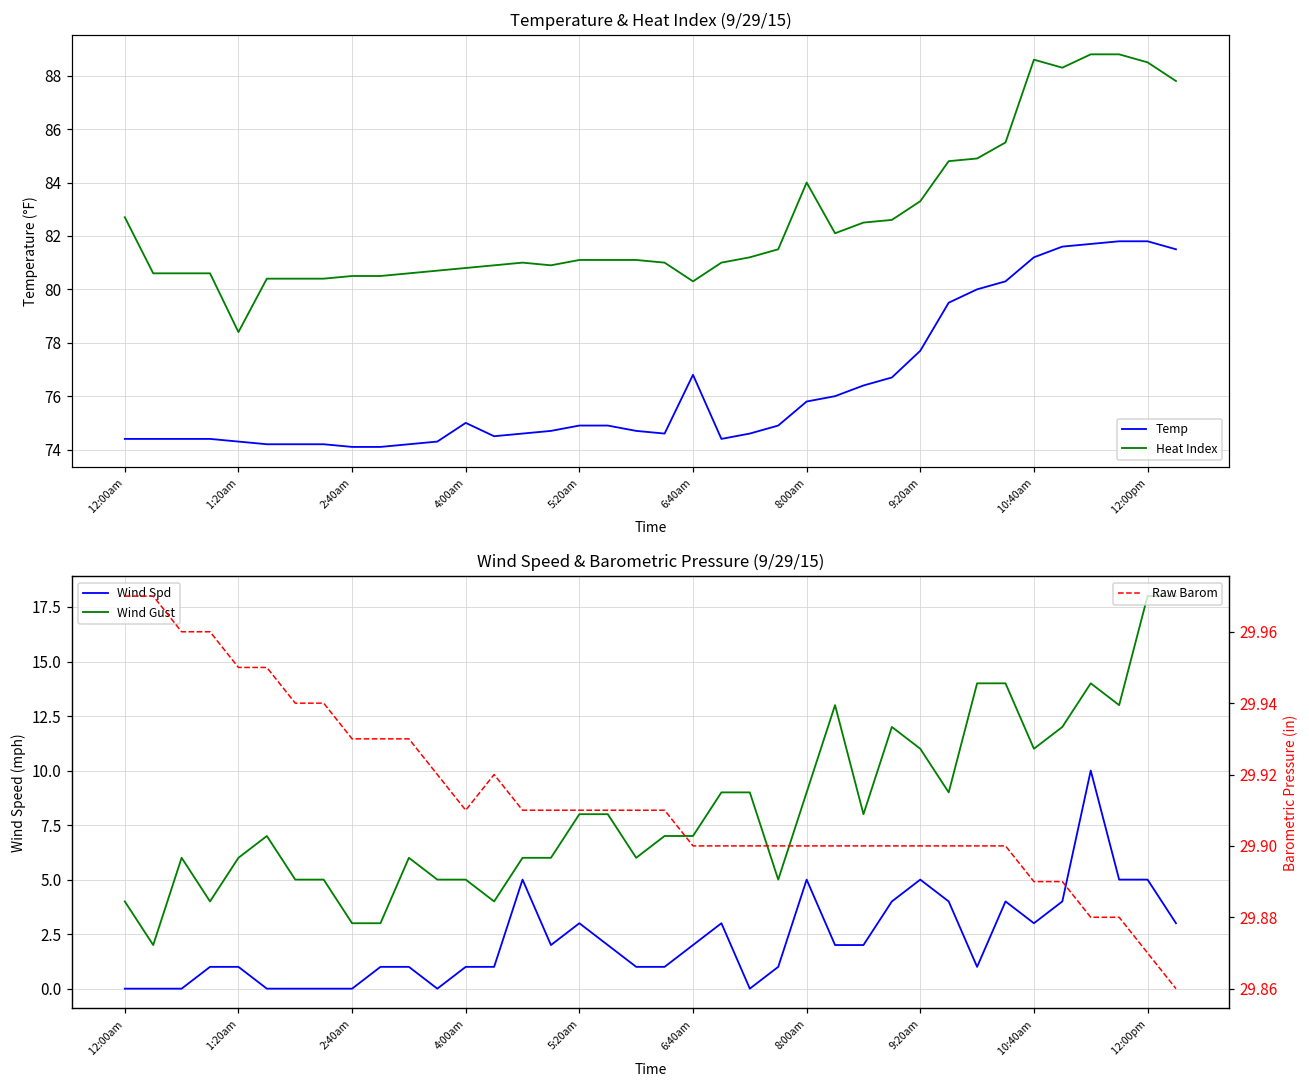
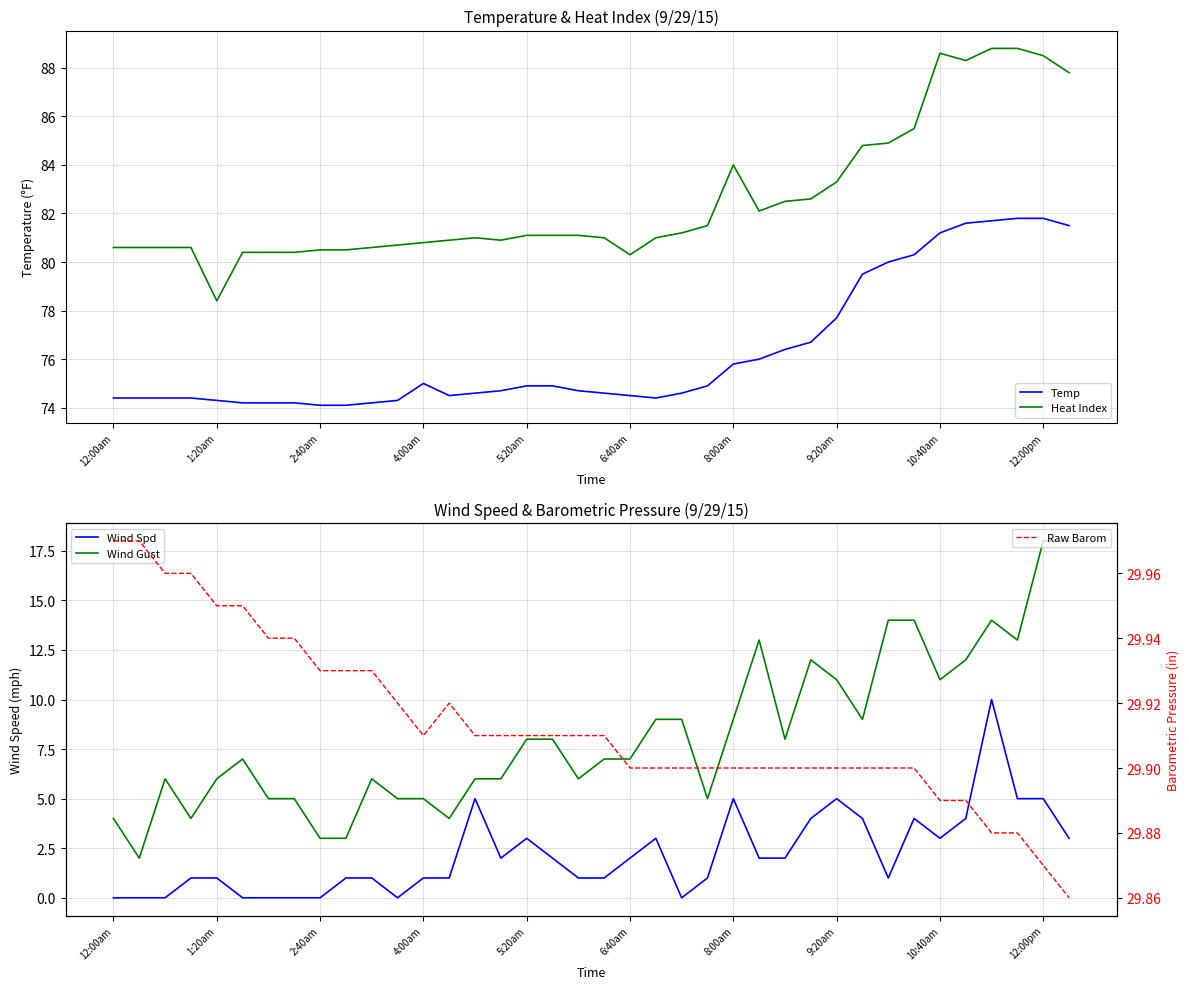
Temperature & Heat Index (9/29/15), Heat Index, 12:00am: 82.7 -> 80.6
Temperature & Heat Index (9/29/15), Temp, 6:40am: 76.8 -> 74.5
